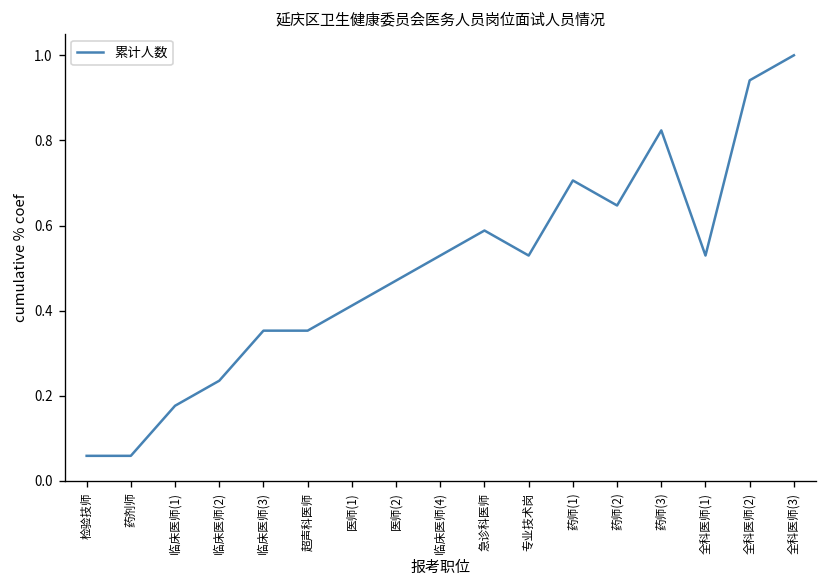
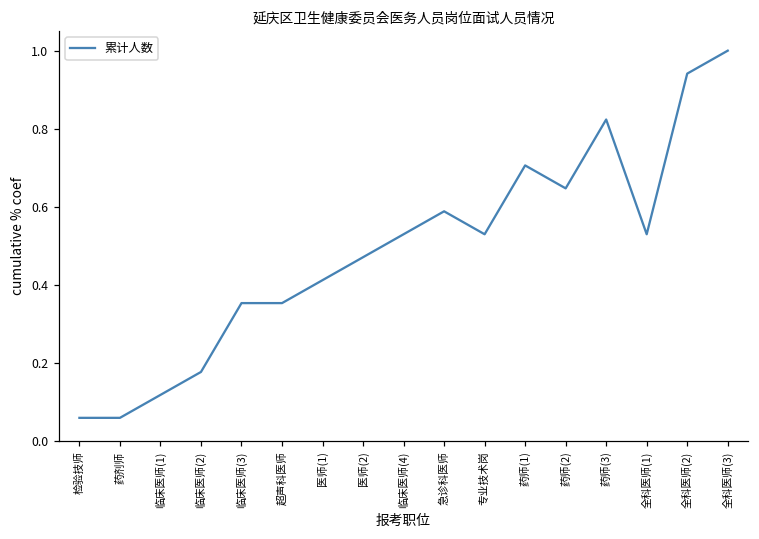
临床医师(1): 0.18 -> 0.12
临床医师(2): 0.24 -> 0.18
